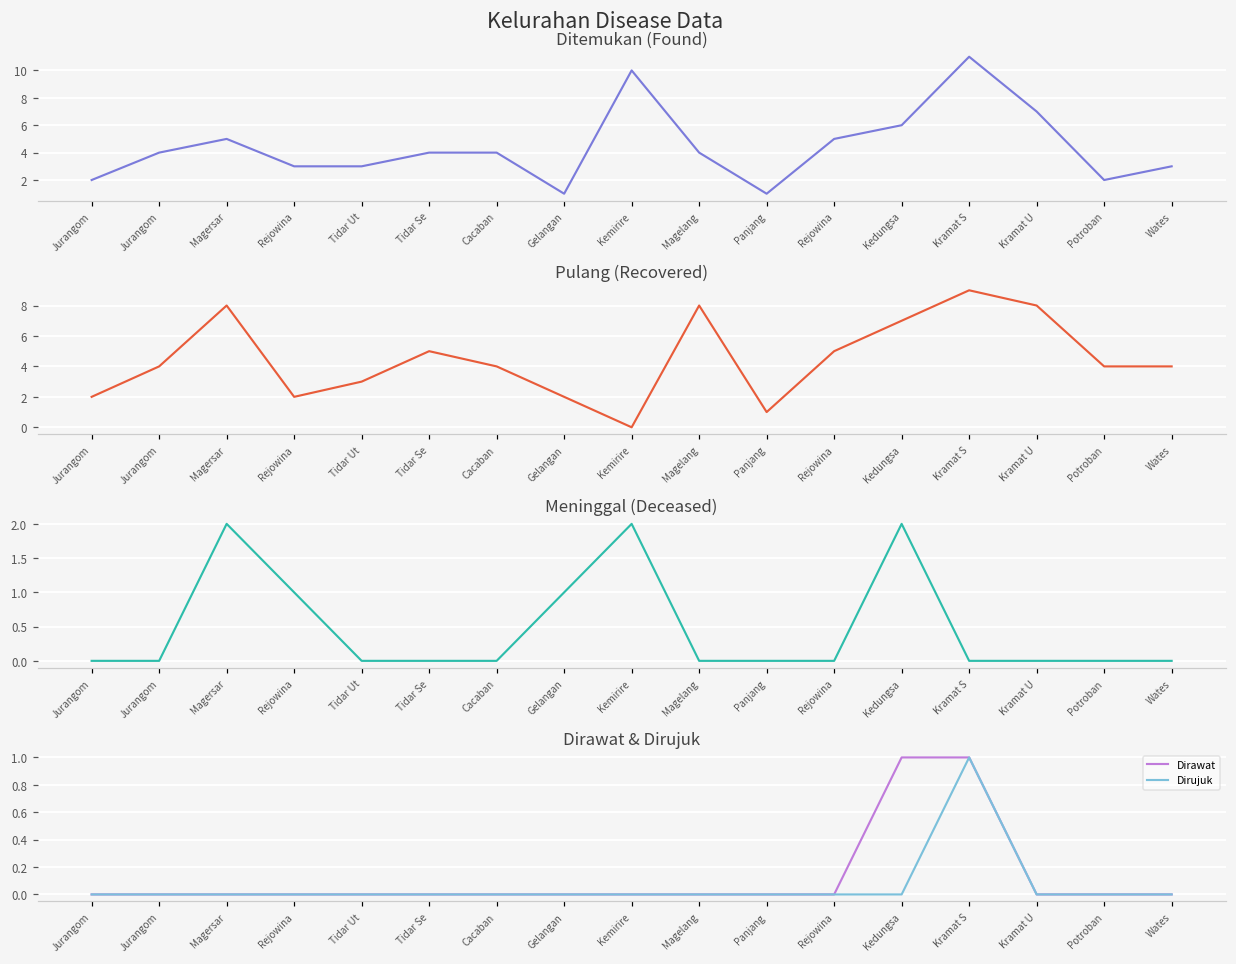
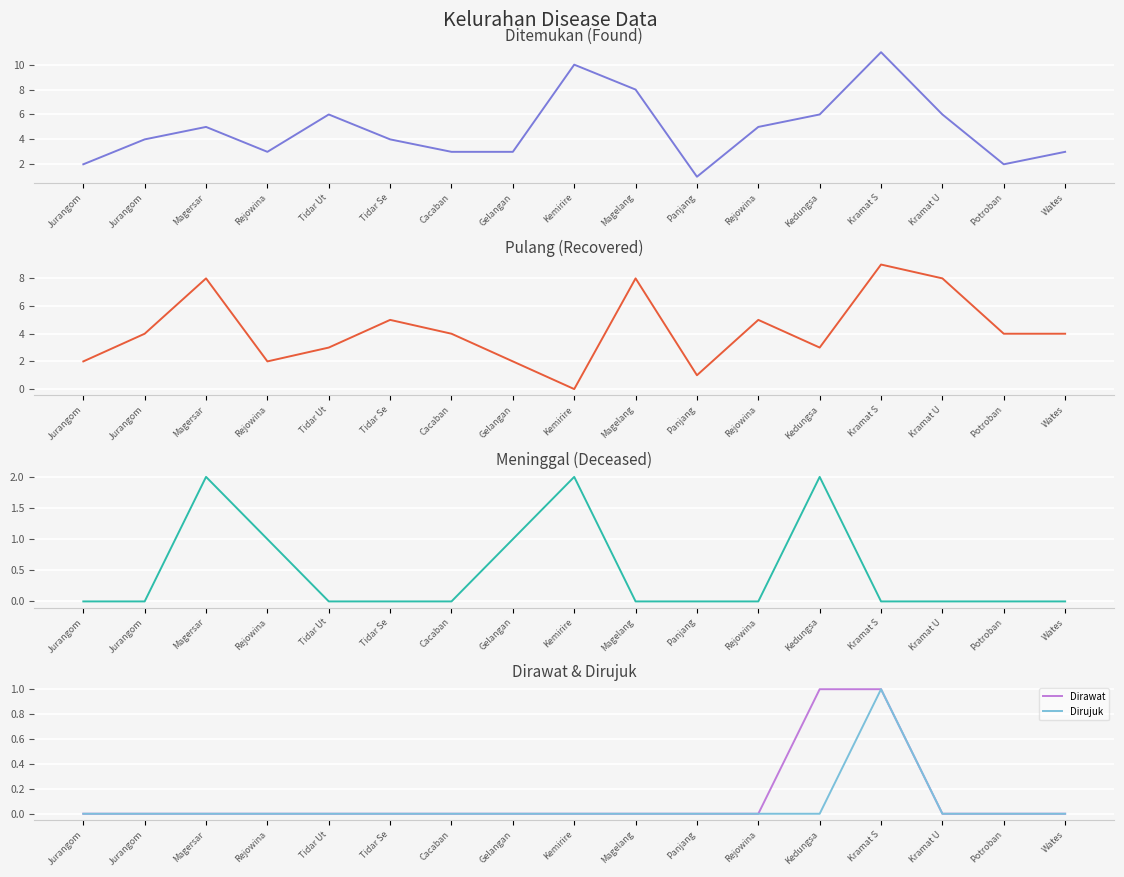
Ditemukan (Found), Tidar Ut: 3 -> 6
Ditemukan (Found), Cacaban: 4 -> 3
Ditemukan (Found), Gelangan: 1 -> 3
Ditemukan (Found), Magelang: 4 -> 8
Ditemukan (Found), Kramat U: 7 -> 6
Pulang (Recovered), Kedungsa: 7 -> 3
